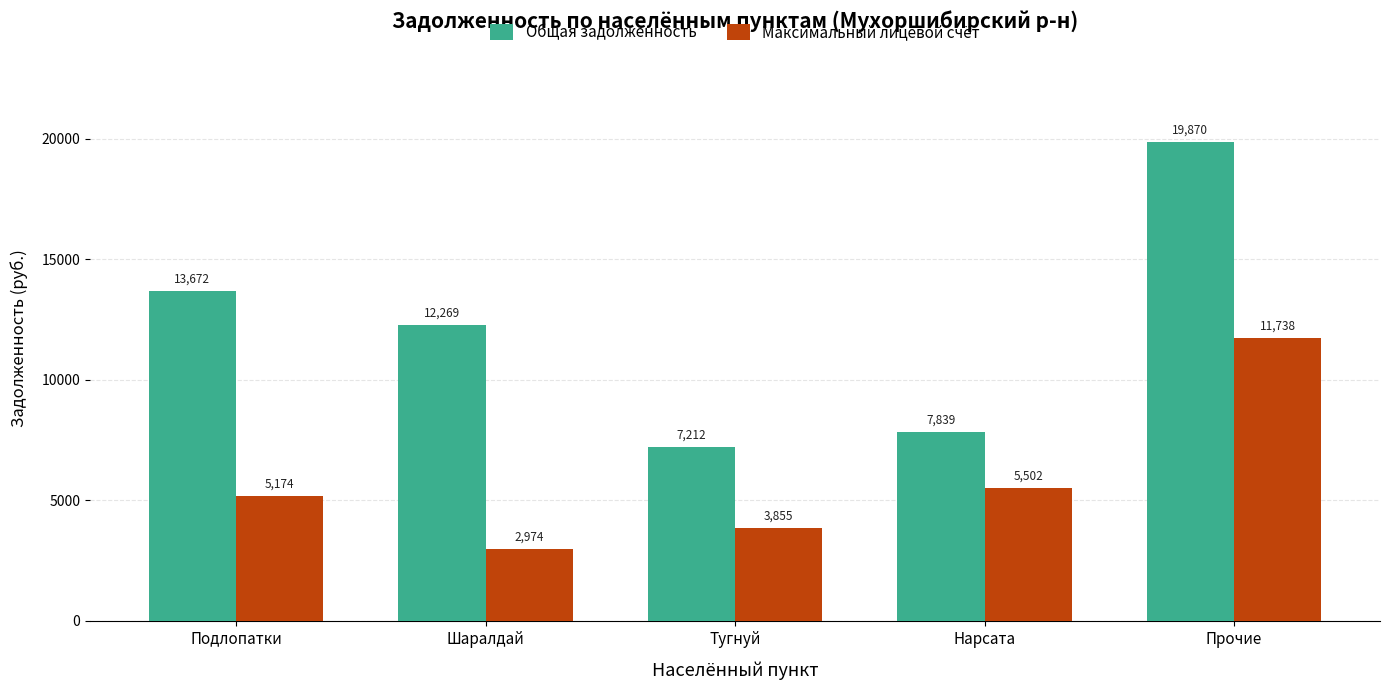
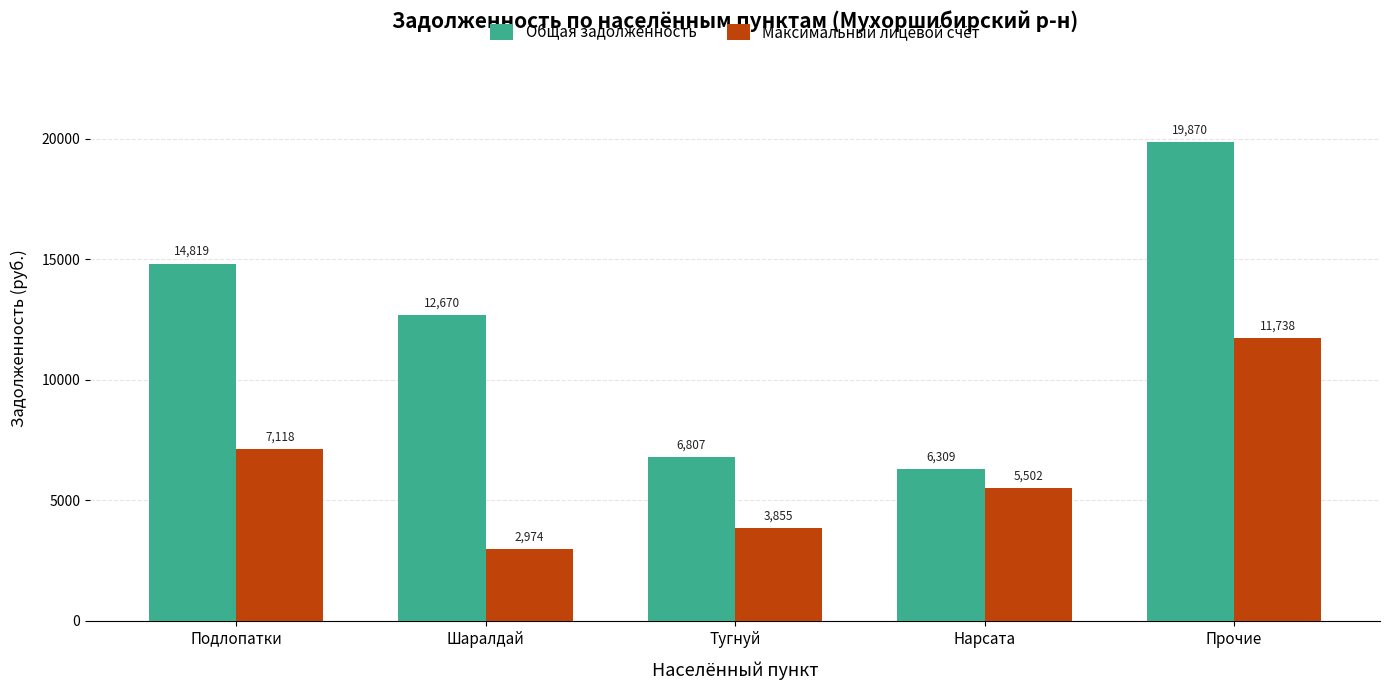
Общая задолженность, Подлопатки: 13,672 -> 14,819
Максимальный лицевой счёт, Подлопатки: 5,174 -> 7,118
Общая задолженность, Шаралдай: 12,269 -> 12,670
Общая задолженность, Тугнуй: 7,212 -> 6,807
Общая задолженность, Нарсата: 7,839 -> 6,309
